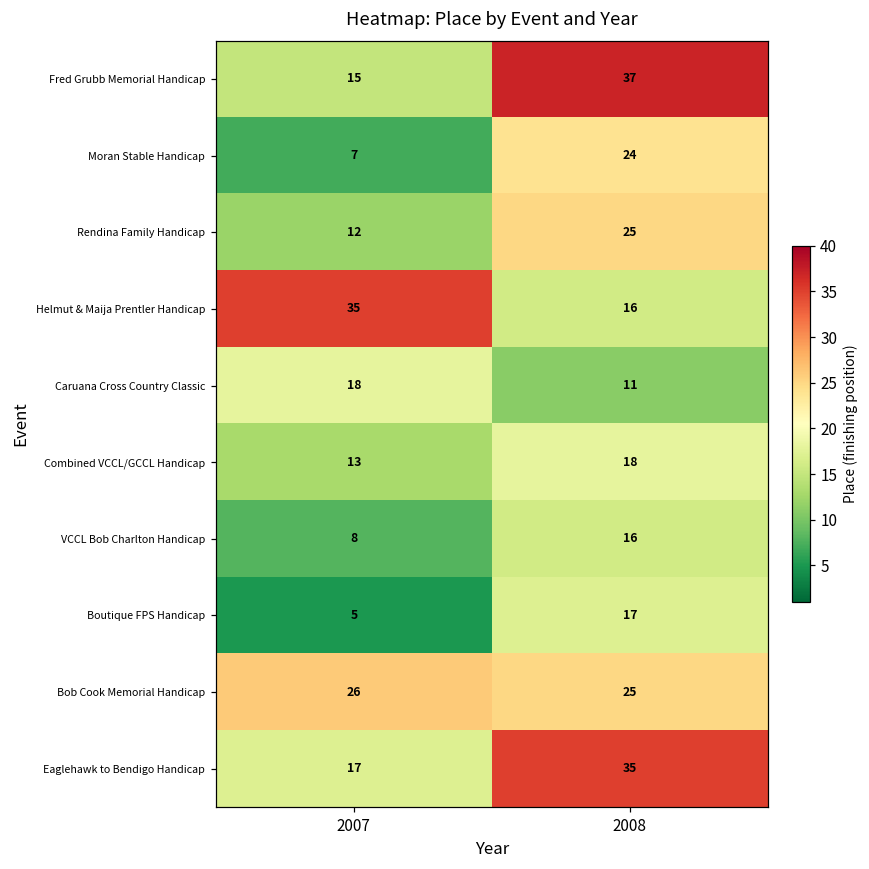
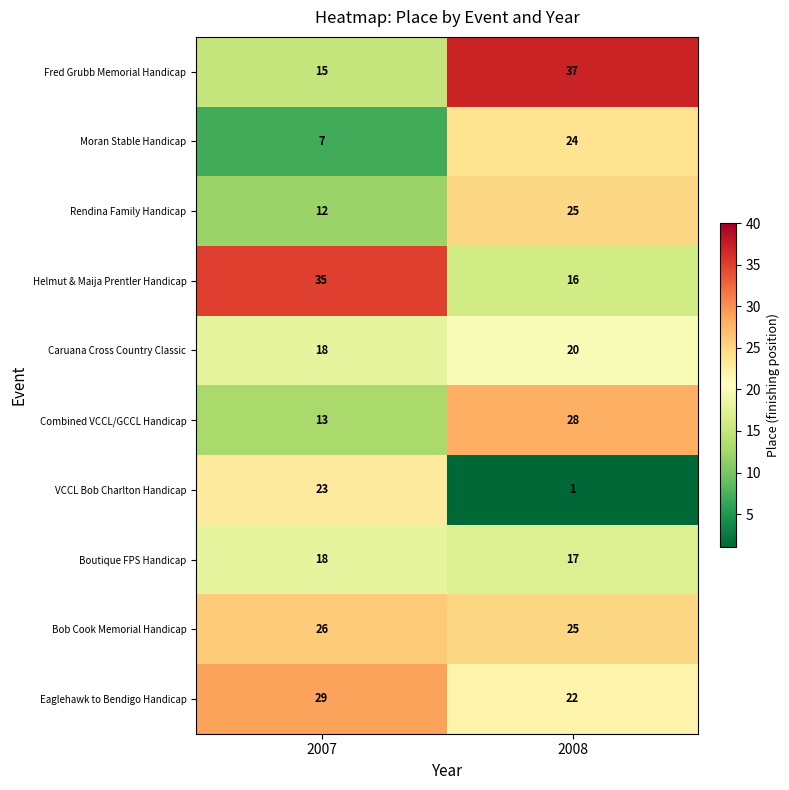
Caruana Cross Country Classic, 2008: 11 -> 20
Combined VCCL/GCCL Handicap, 2008: 18 -> 28
VCCL Bob Charlton Handicap, 2007: 8 -> 23
VCCL Bob Charlton Handicap, 2008: 16 -> 1
Boutique FPS Handicap, 2007: 5 -> 18
Eaglehawk to Bendigo Handicap, 2007: 17 -> 29
Eaglehawk to Bendigo Handicap, 2008: 35 -> 22
